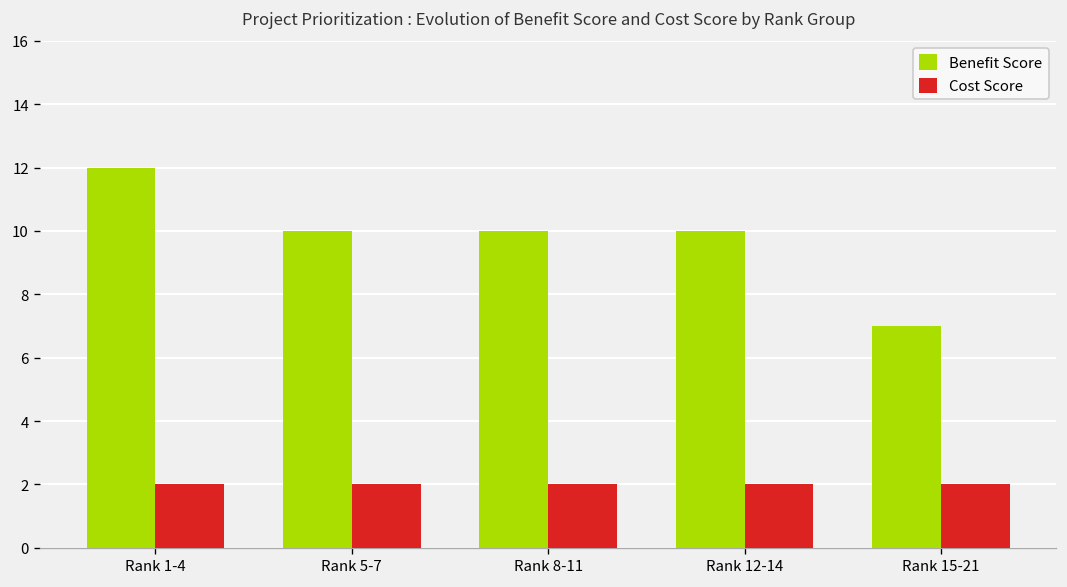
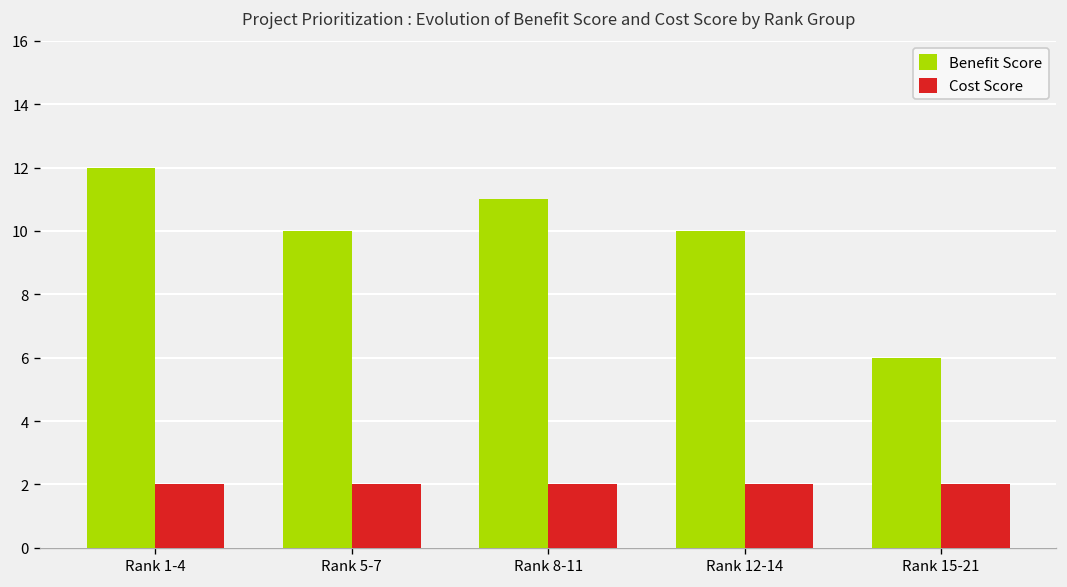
Benefit Score, Rank 8-11: 10 -> 11
Benefit Score, Rank 15-21: 7 -> 6
